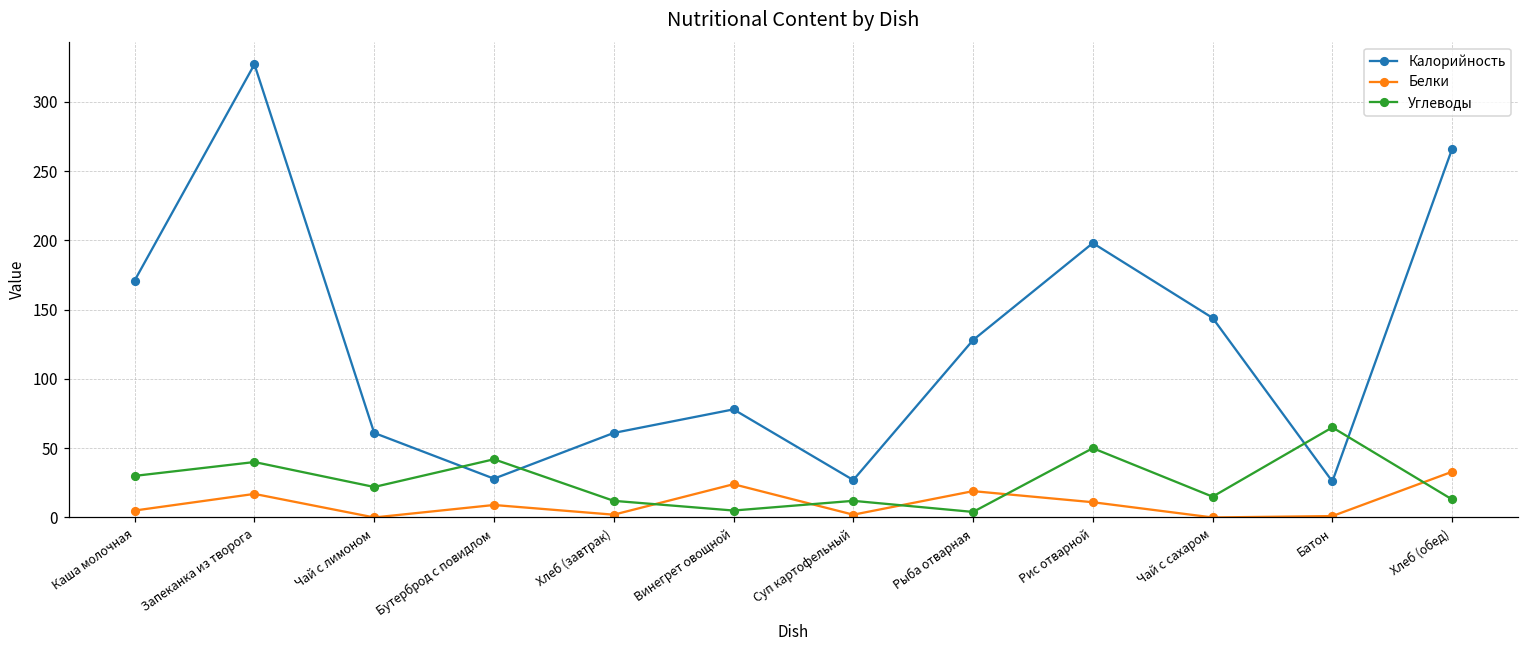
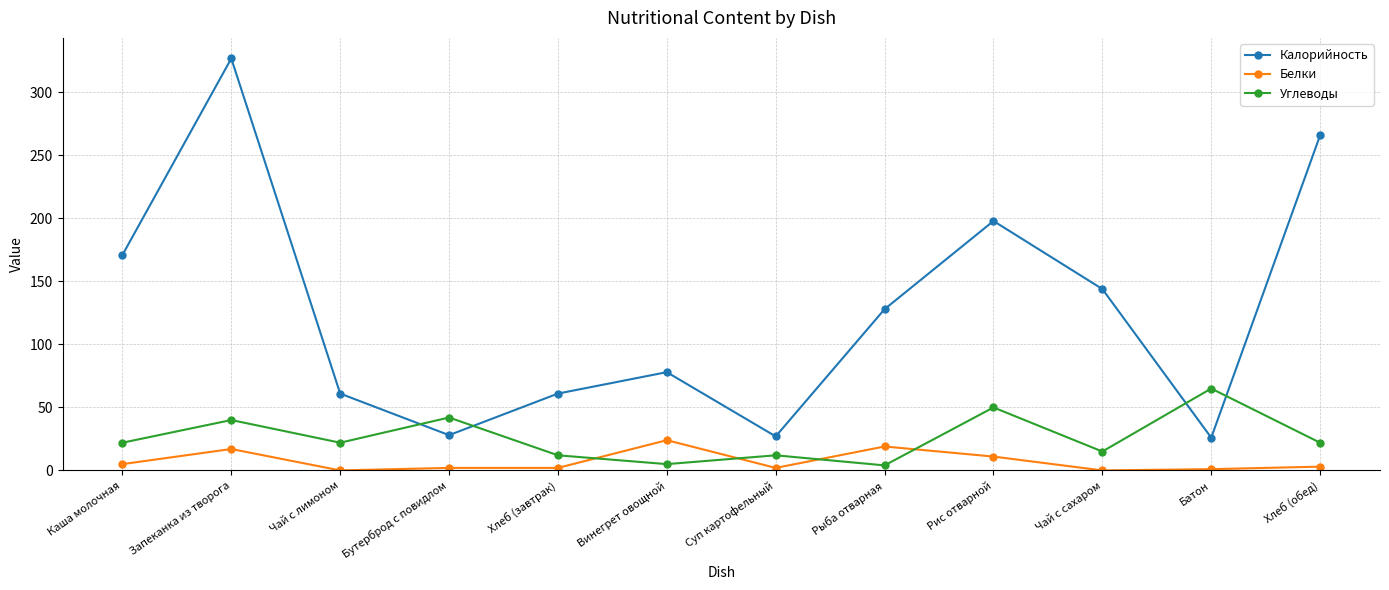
Углеводы, Каша молочная: 30 -> 22
Белки, Бутерброд с повидлом: 9 -> 2
Белки, Хлеб (обед): 33 -> 3
Углеводы, Хлеб (обед): 13 -> 22
